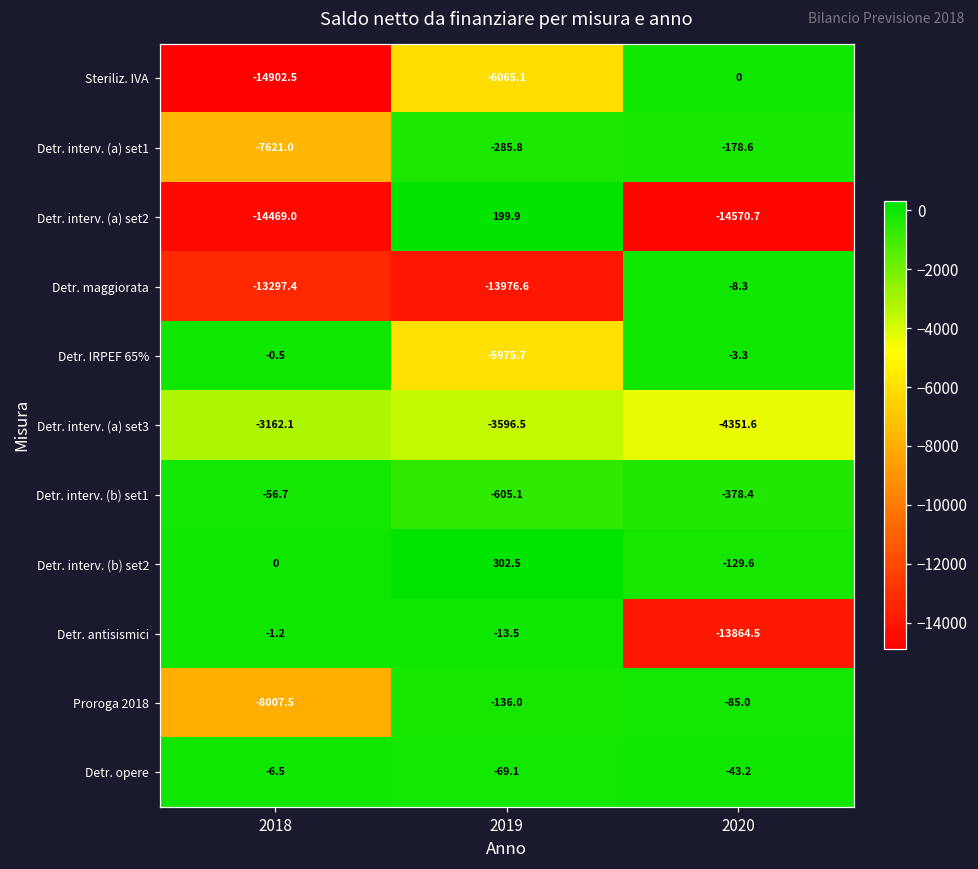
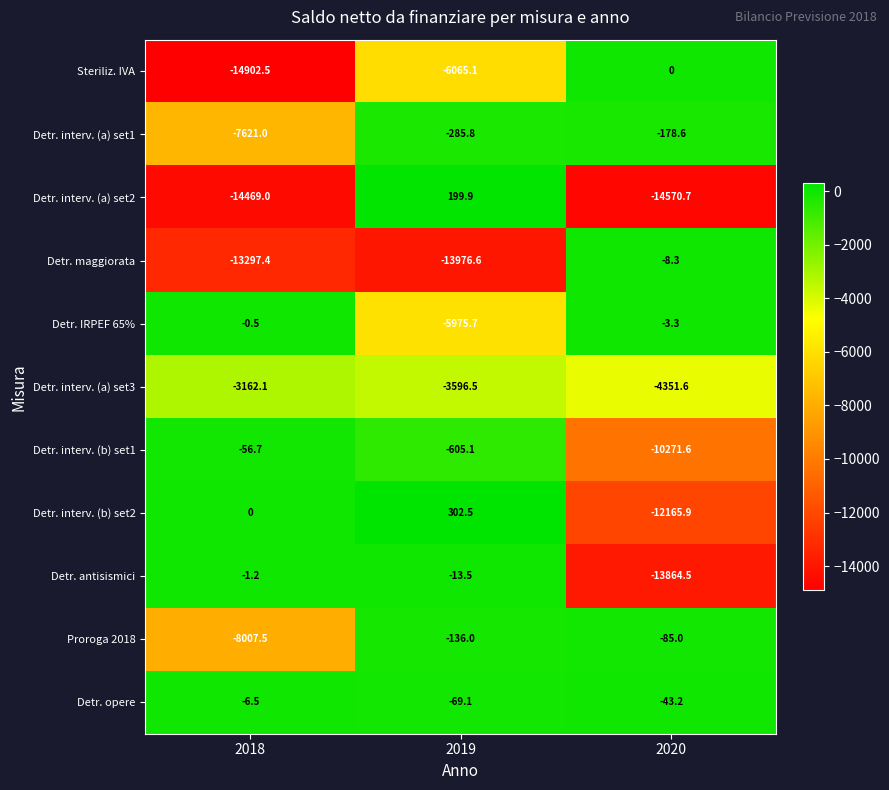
Detr. interv. (b) set1, 2020: -378.4 -> -10271.6
Detr. interv. (b) set2, 2020: -129.6 -> -12165.9
